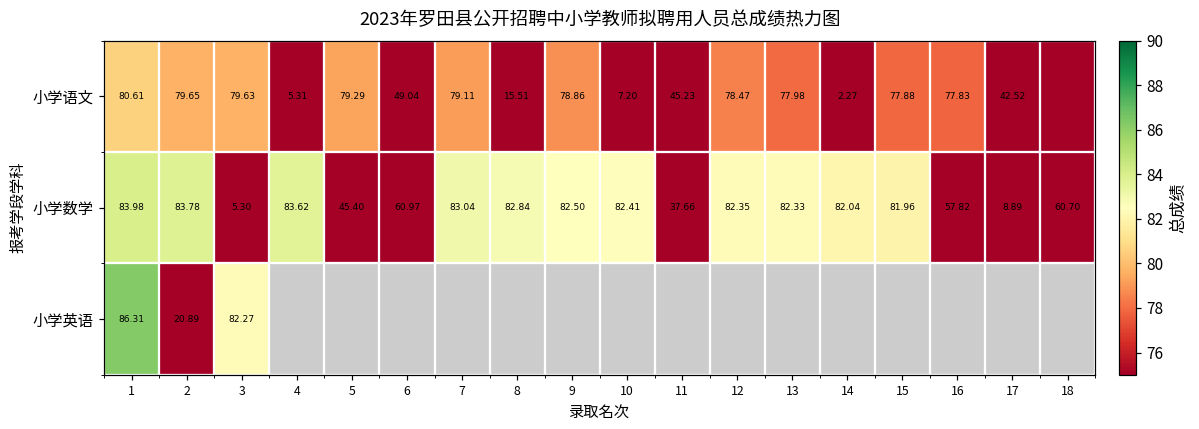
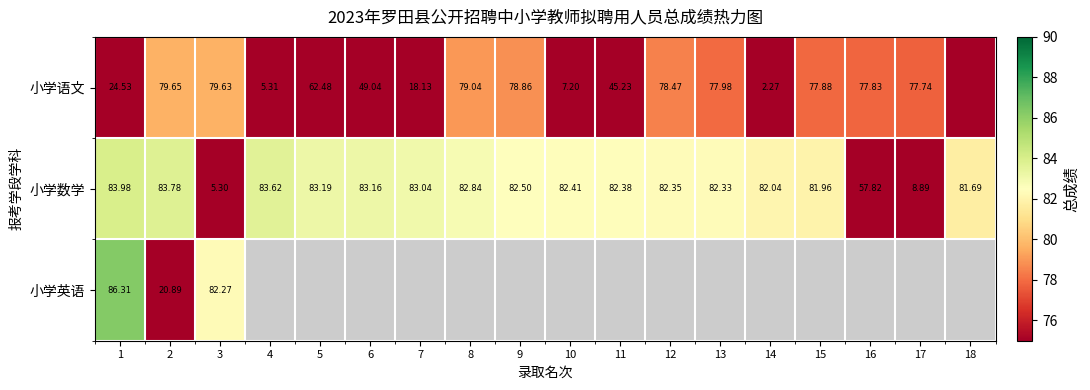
小学语文, 1: 80.61 -> 24.53
小学语文, 5: 79.29 -> 62.48
小学语文, 7: 79.11 -> 18.13
小学语文, 8: 15.51 -> 79.04
小学语文, 17: 42.52 -> 77.74
小学数学, 5: 45.40 -> 83.19
小学数学, 6: 60.97 -> 83.16
小学数学, 11: 37.66 -> 82.38
小学数学, 18: 60.70 -> 81.69
